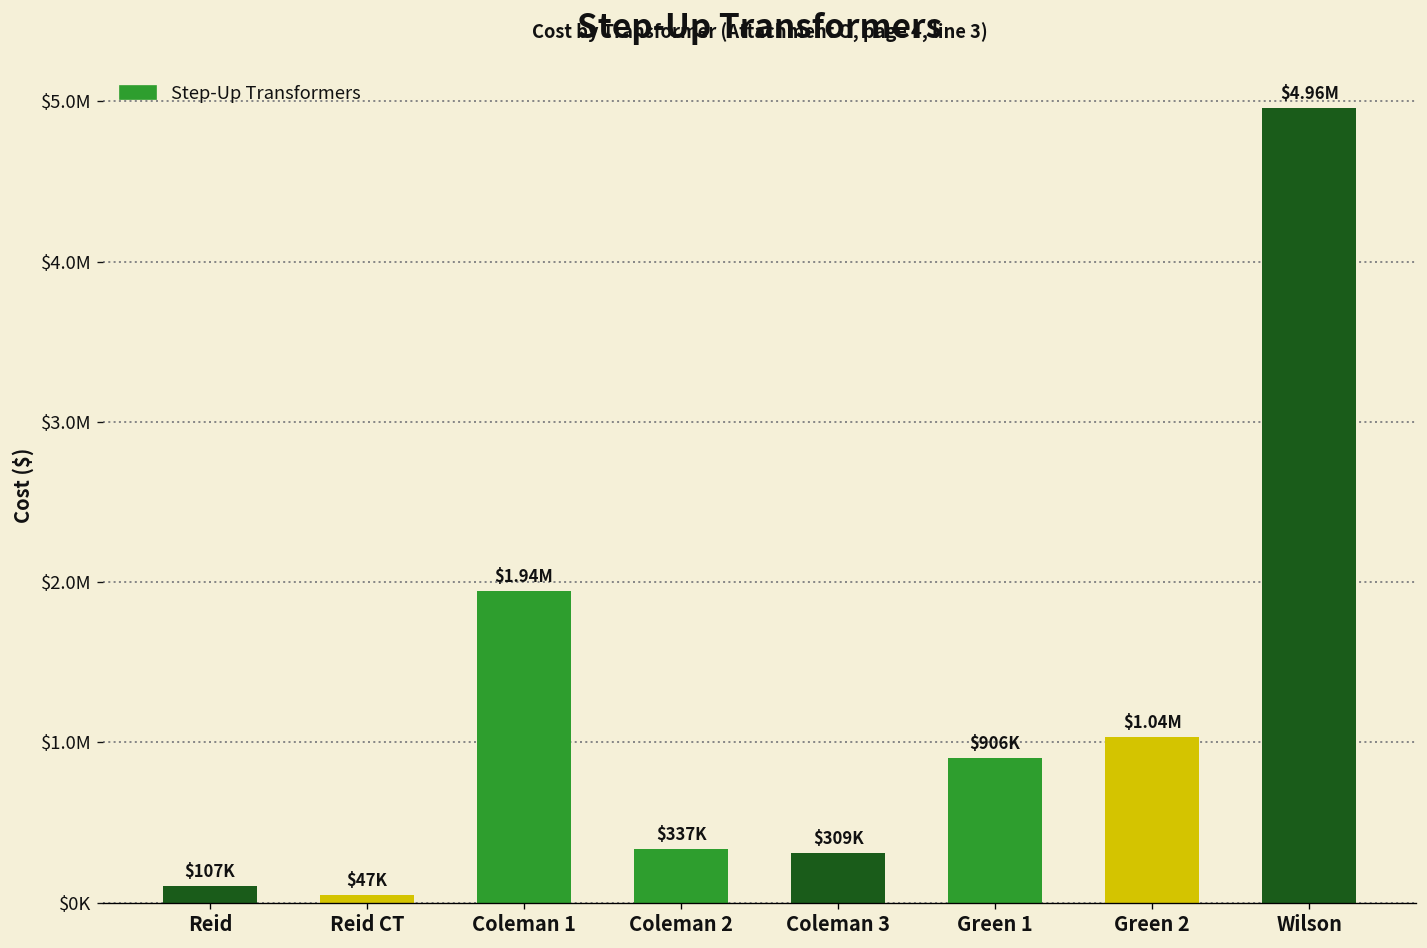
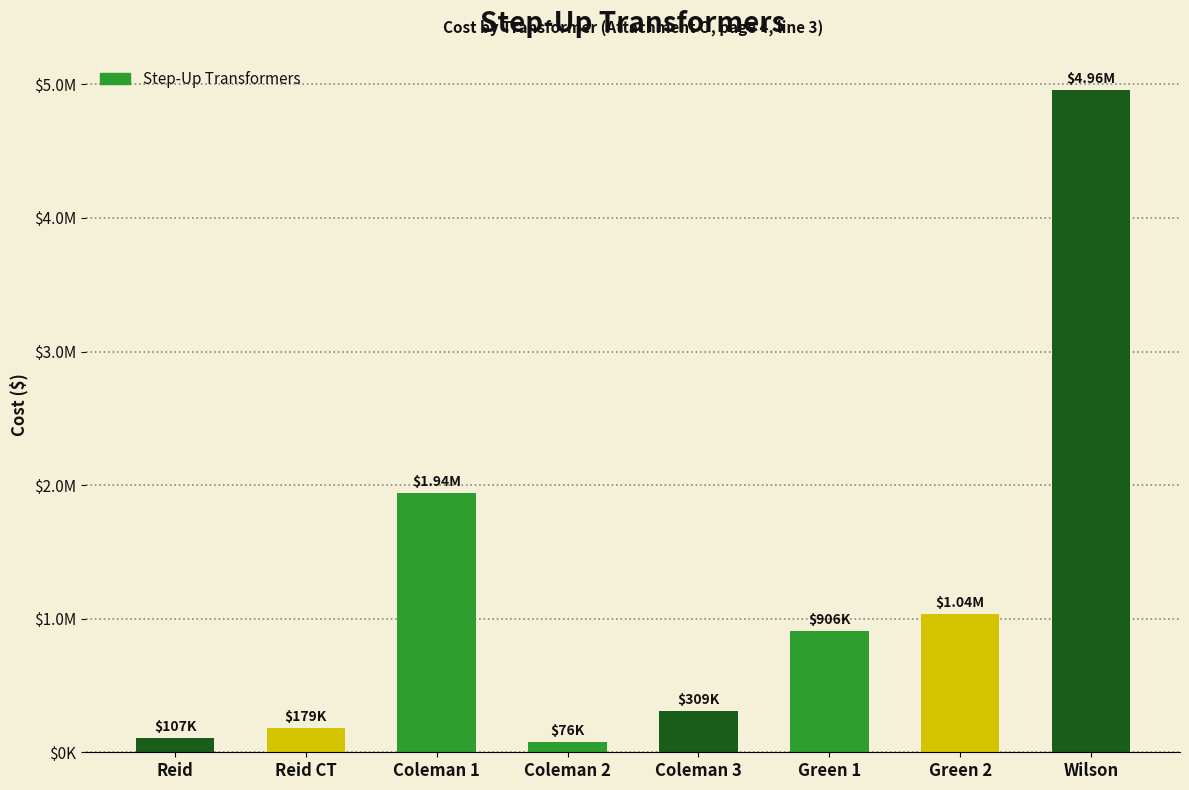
Reid CT: $47K -> $179K
Coleman 2: $337K -> $76K
